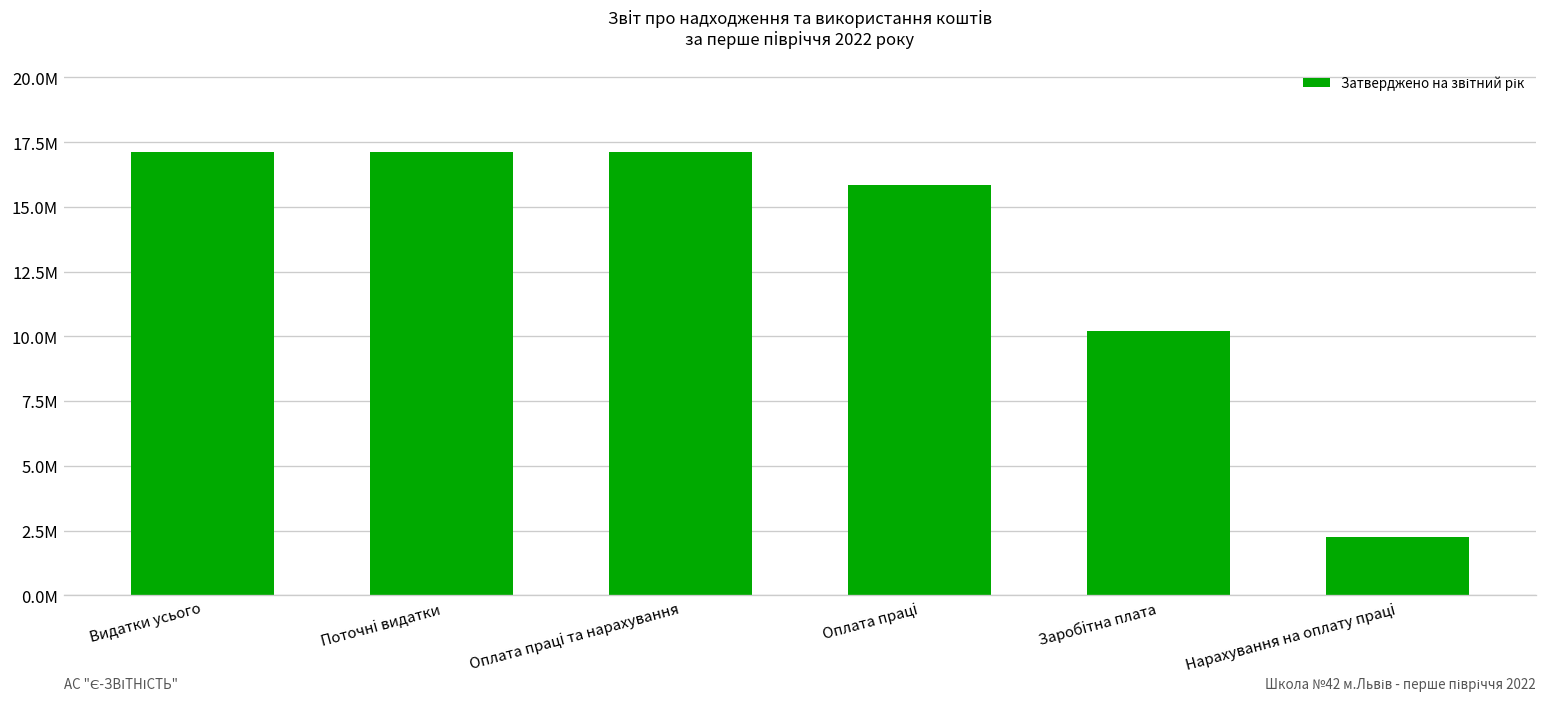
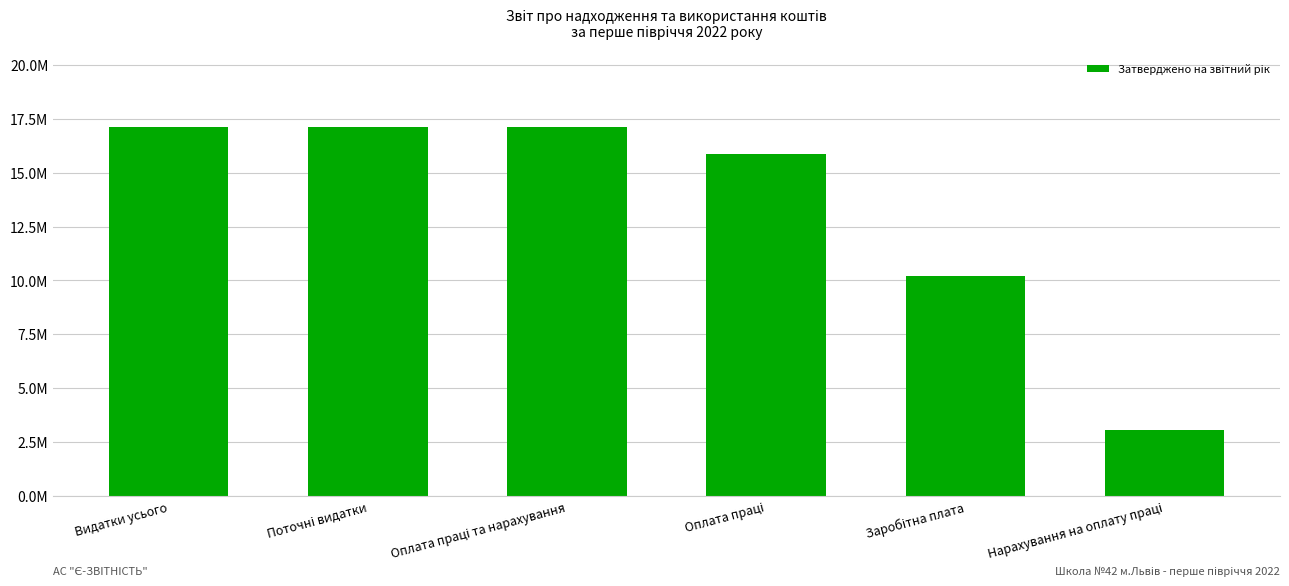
Нарахування на оплату праці: 2300000 -> 3100000
